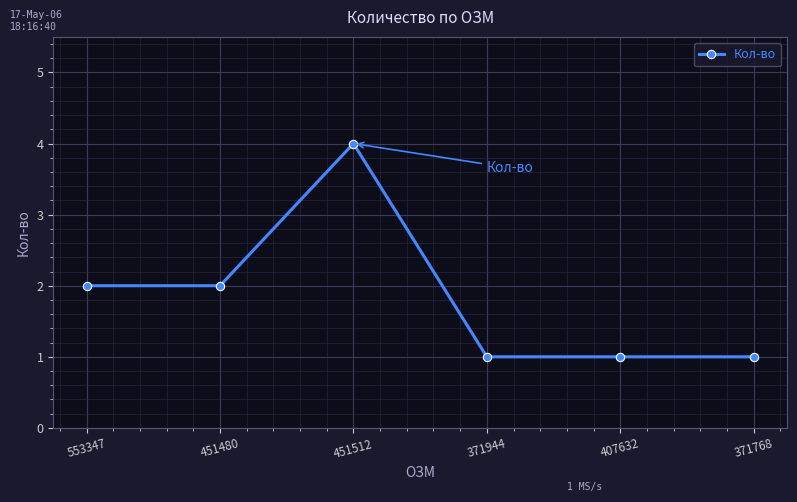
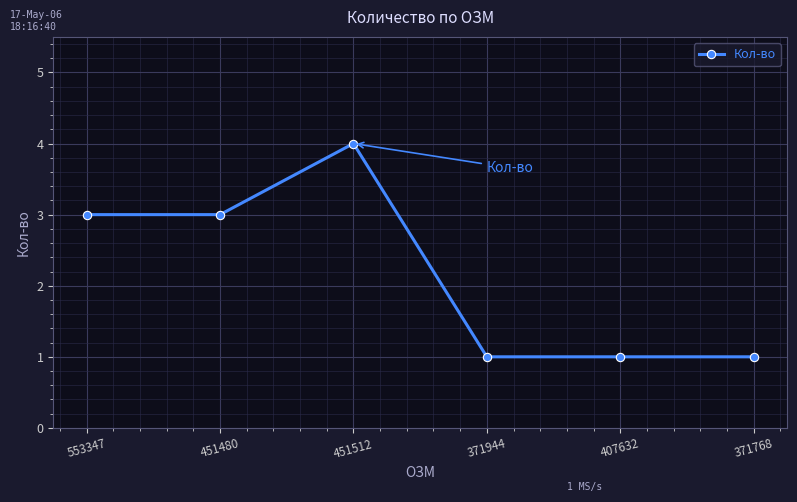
553347: 2 -> 3
451480: 2 -> 3
